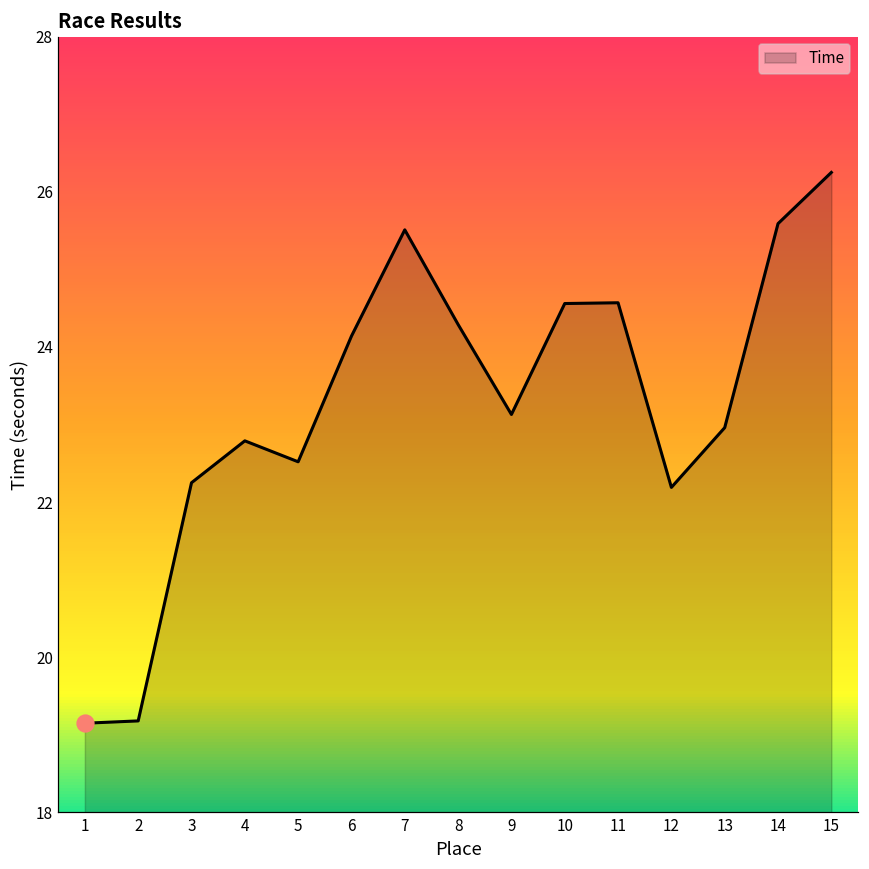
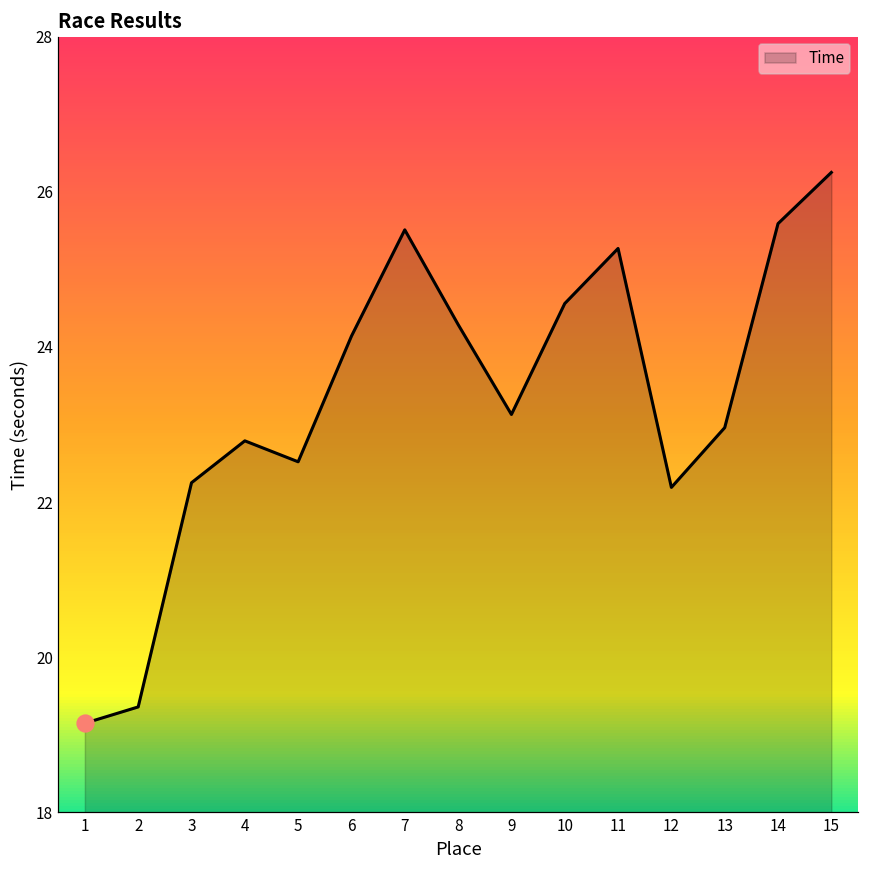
Time, 2: 19.2 -> 19.4
Time, 11: 24.6 -> 25.3
